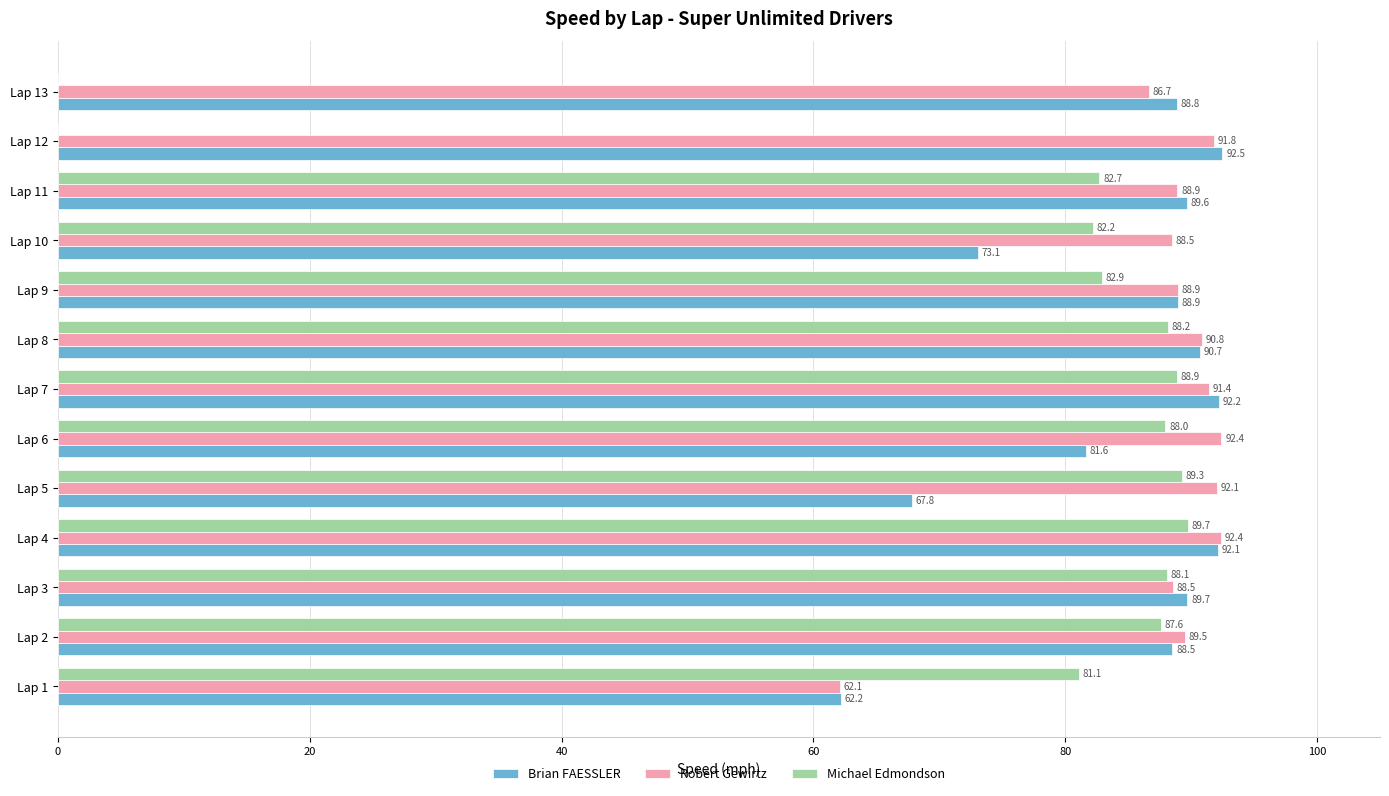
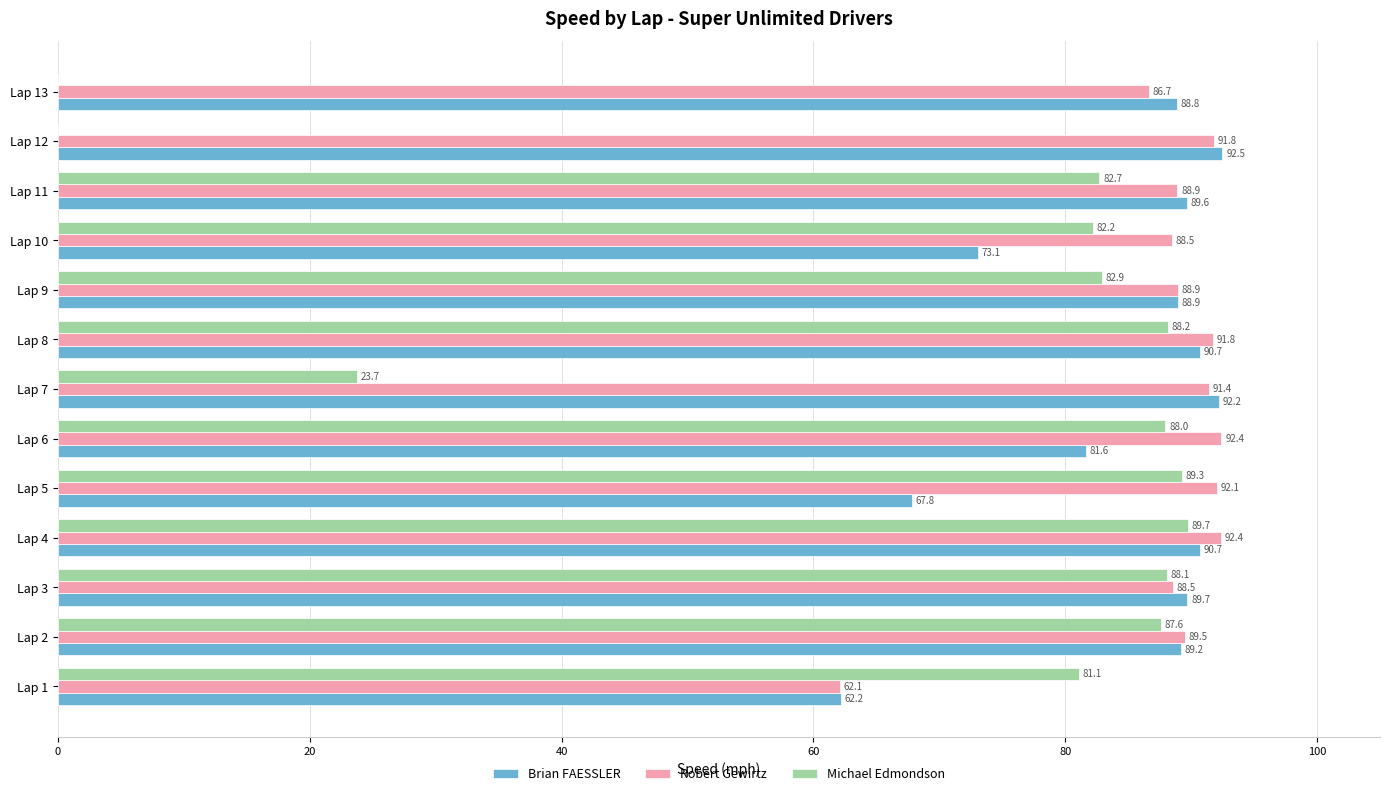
Robert Gewirtz, Lap 8: 90.8 -> 91.8
Michael Edmondson, Lap 7: 88.9 -> 23.7
Brian FAESSLER, Lap 4: 92.1 -> 90.7
Brian FAESSLER, Lap 2: 88.5 -> 89.2
